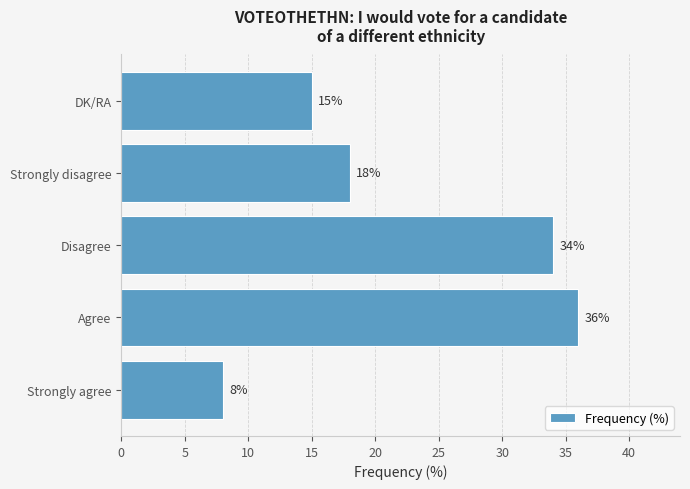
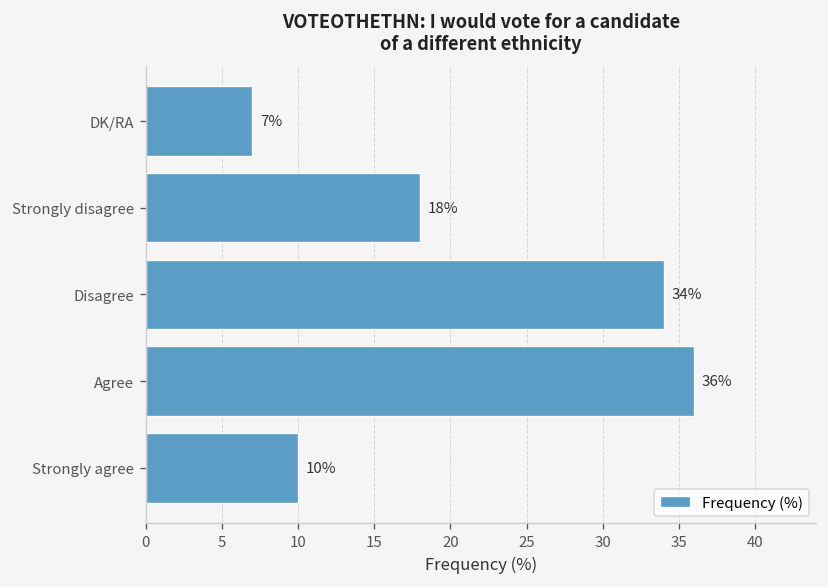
DK/RA: 15% -> 7%
Strongly agree: 8% -> 10%
